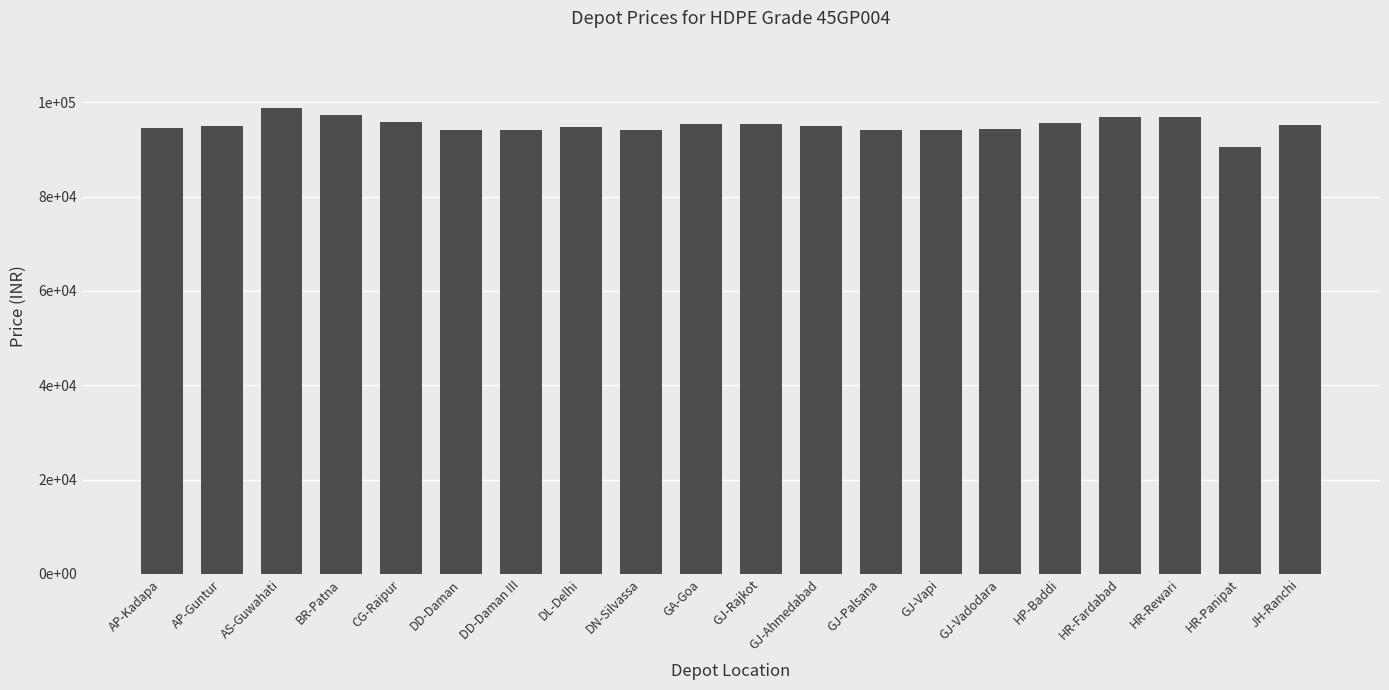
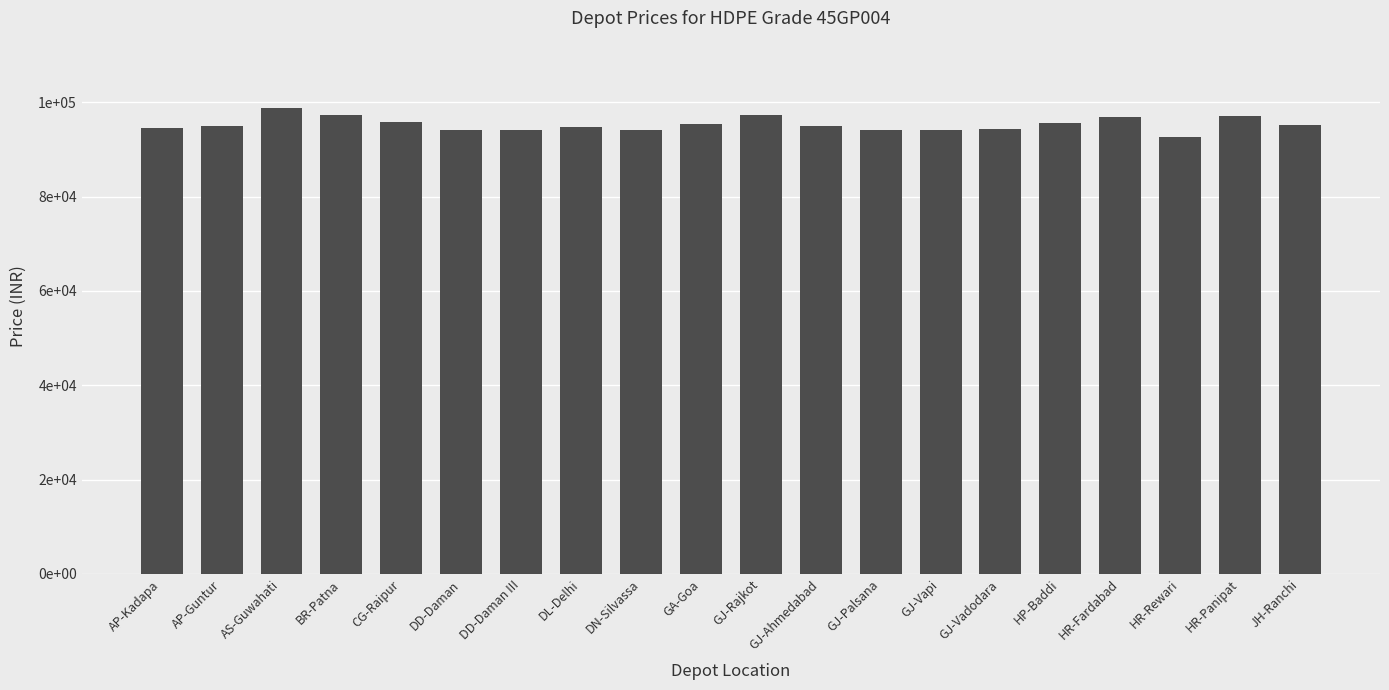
GJ-Rajkot: 95000 -> 97000
HR-Rewari: 97000 -> 93000
HR-Panipat: 91000 -> 97000
